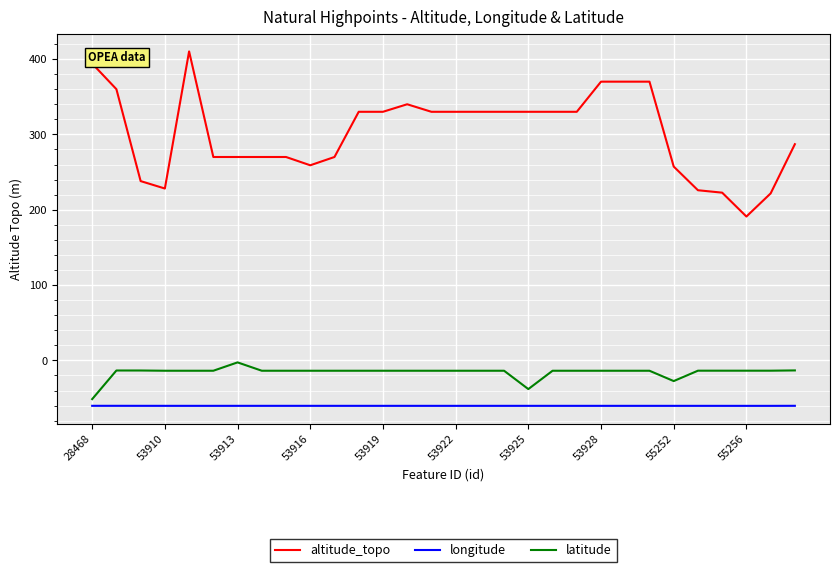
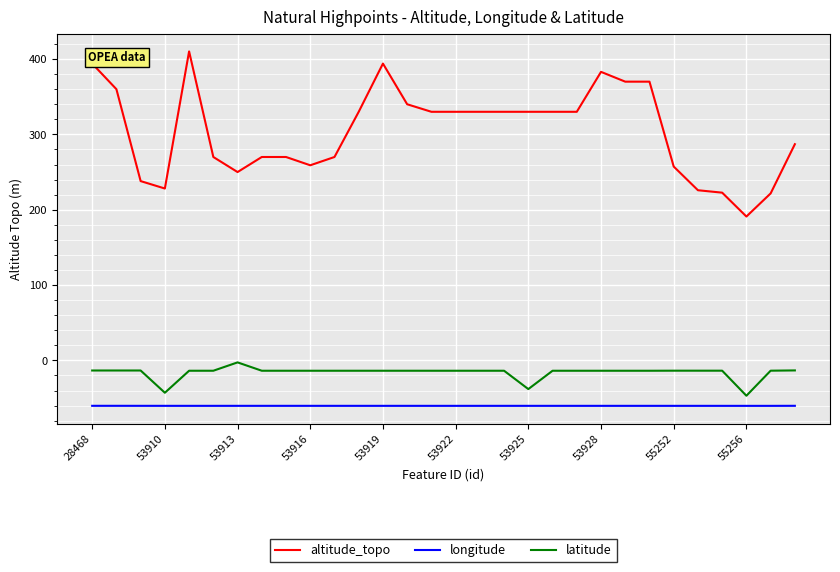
latitude, 28468: -50 -> -10
latitude, 53910: -10 -> -40
altitude_topo, 53913: 270 -> 250
altitude_topo, 53919: 330 -> 390
altitude_topo, 53928: 370 -> 380
latitude, 55252: -30 -> -10
latitude, 55256: -10 -> -50
